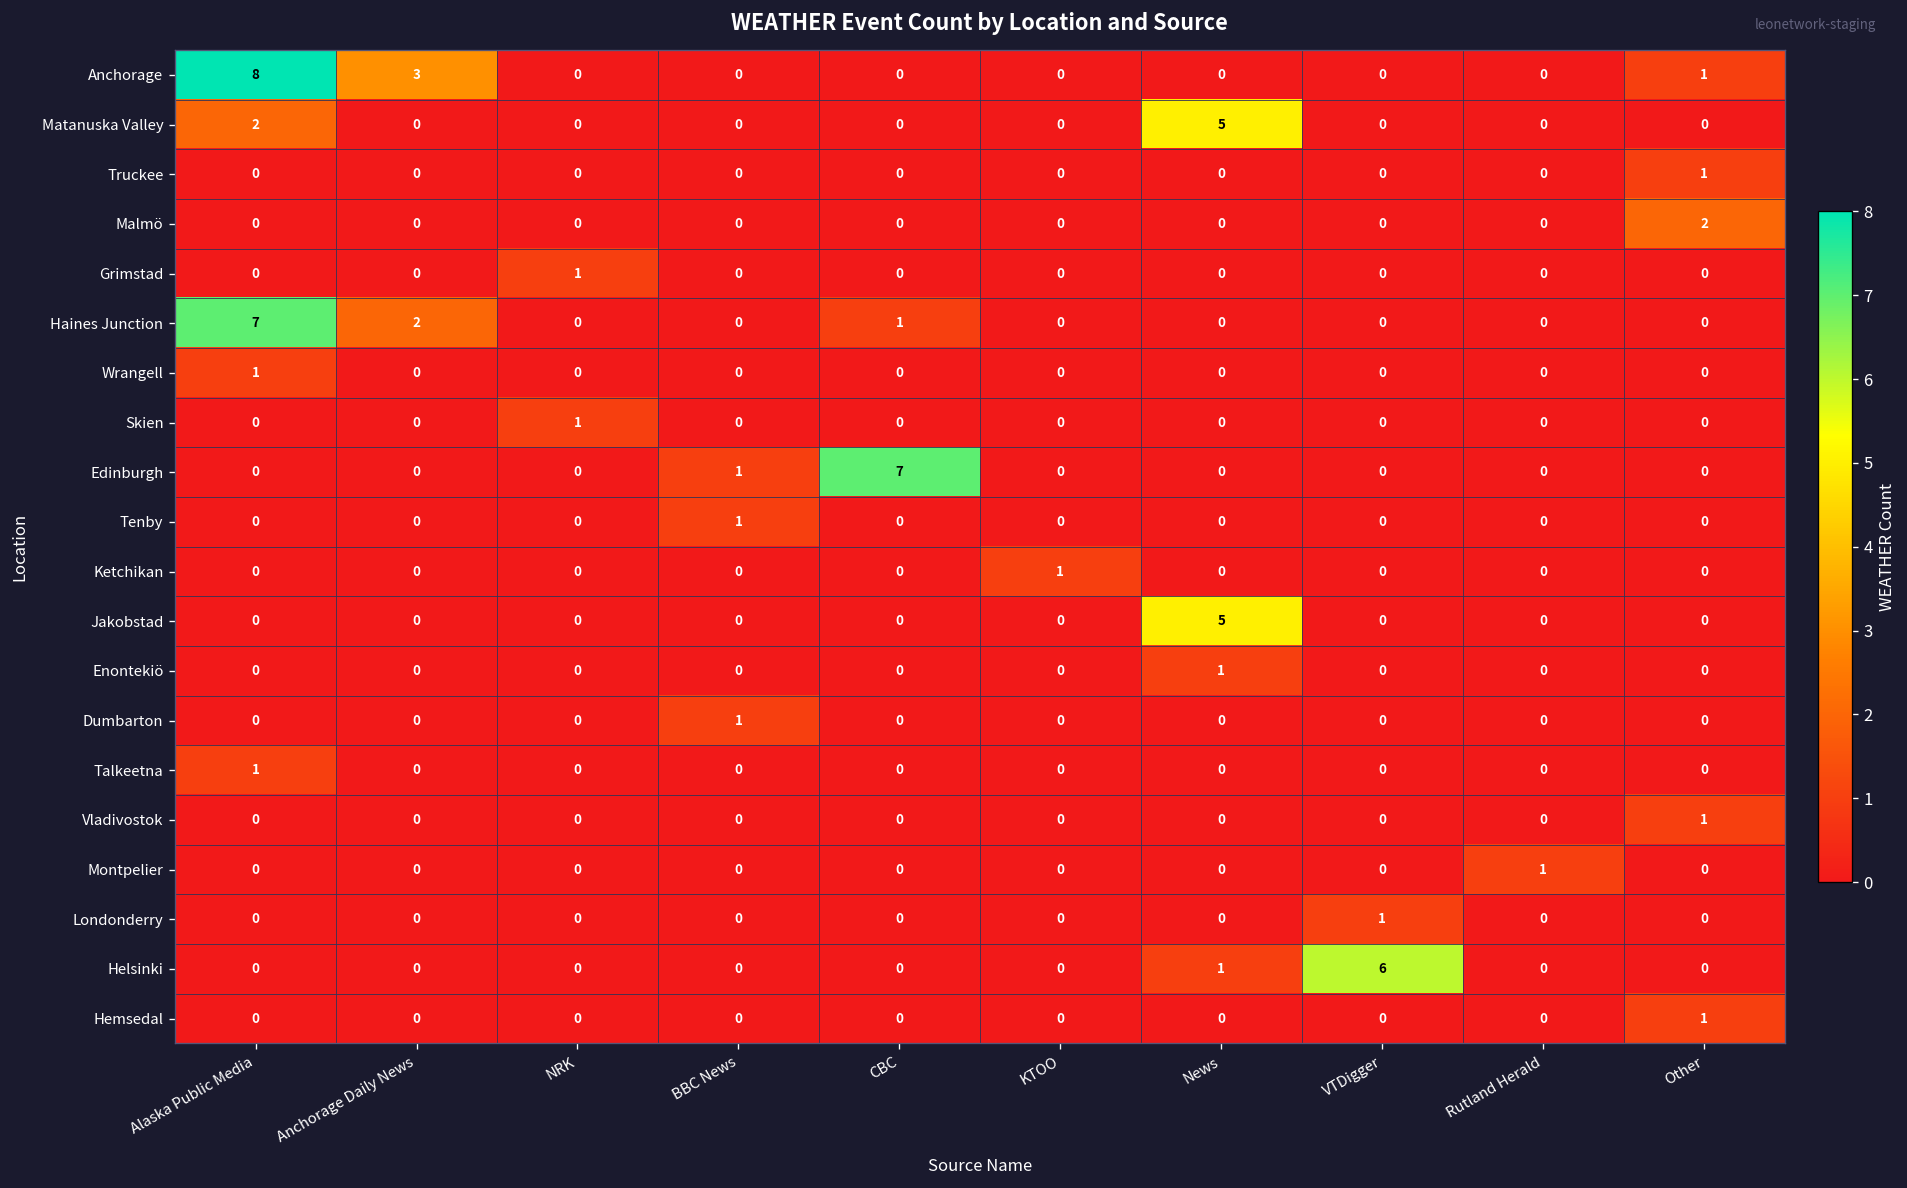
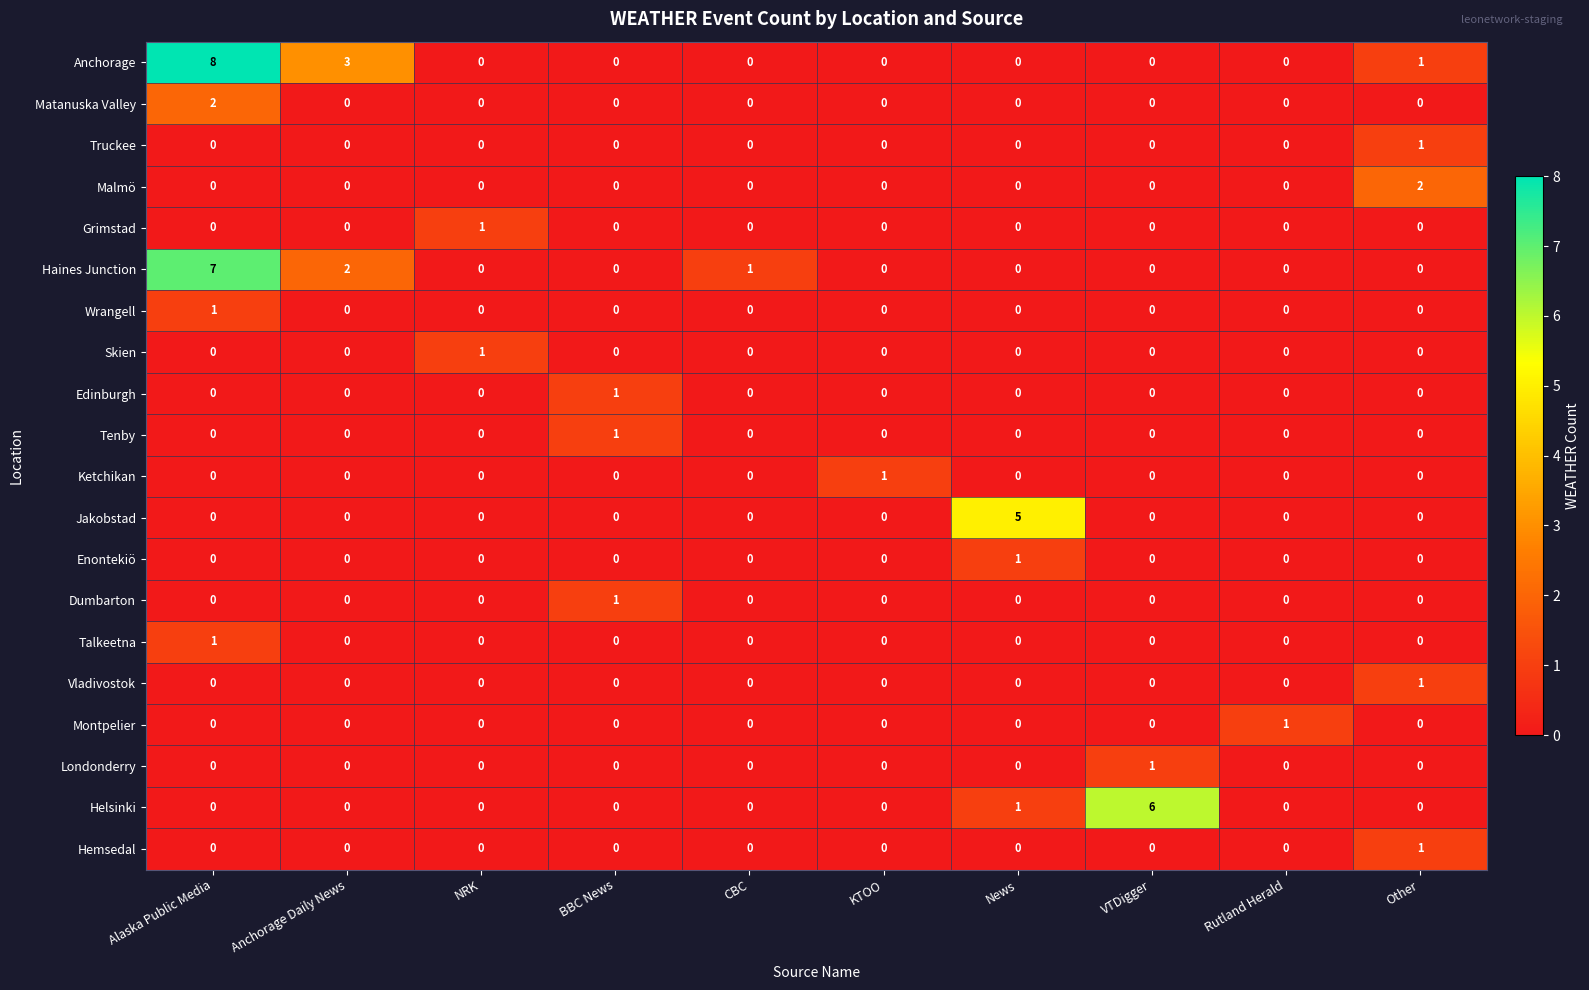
Matanuska Valley, News: 5 -> 0
Edinburgh, CBC: 7 -> 0
